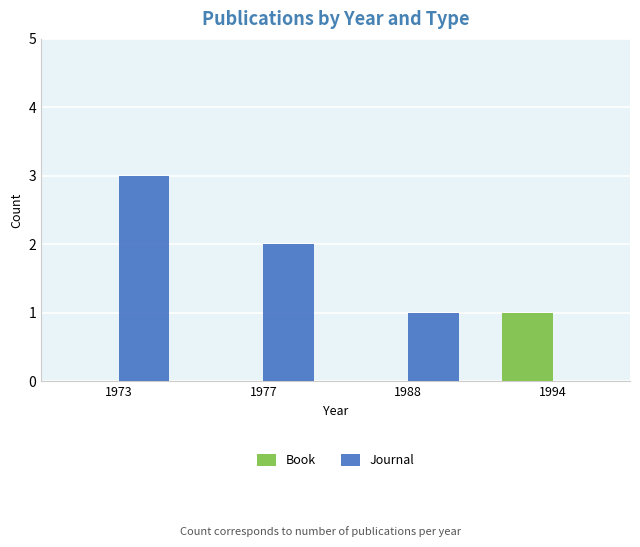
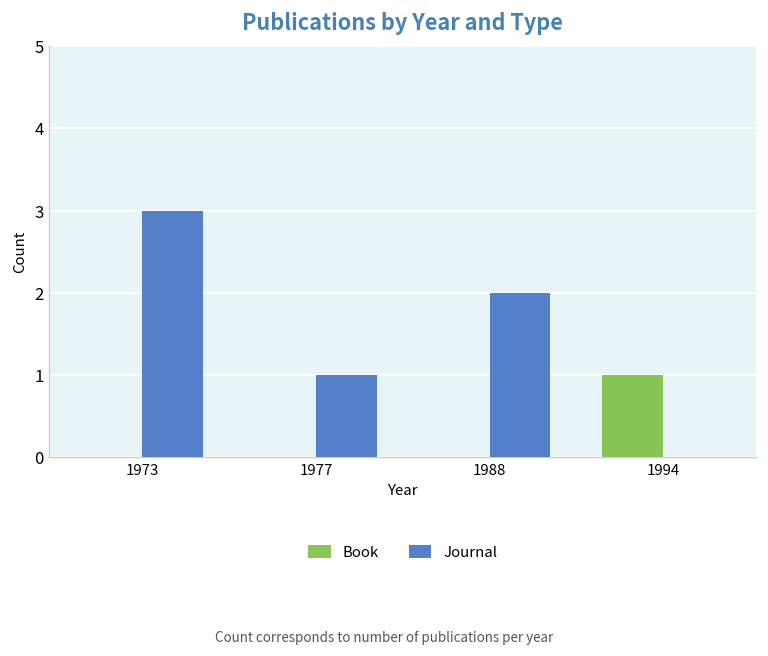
Journal, 1977: 2 -> 1
Journal, 1988: 1 -> 2
